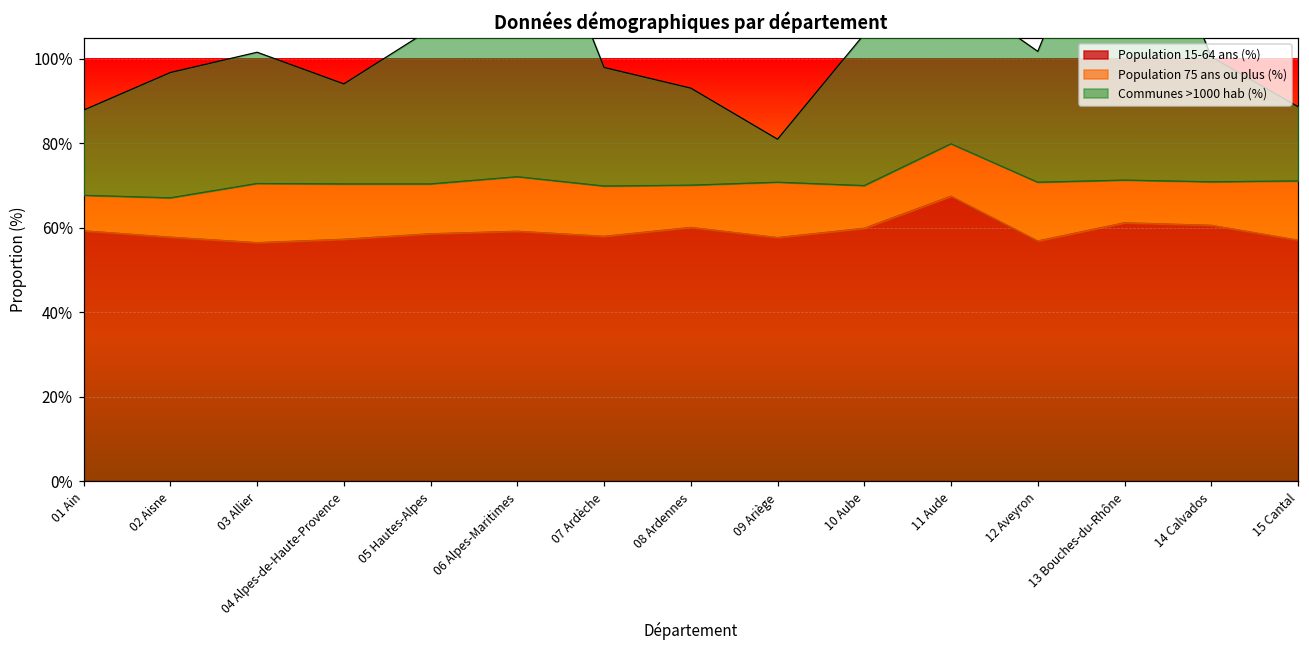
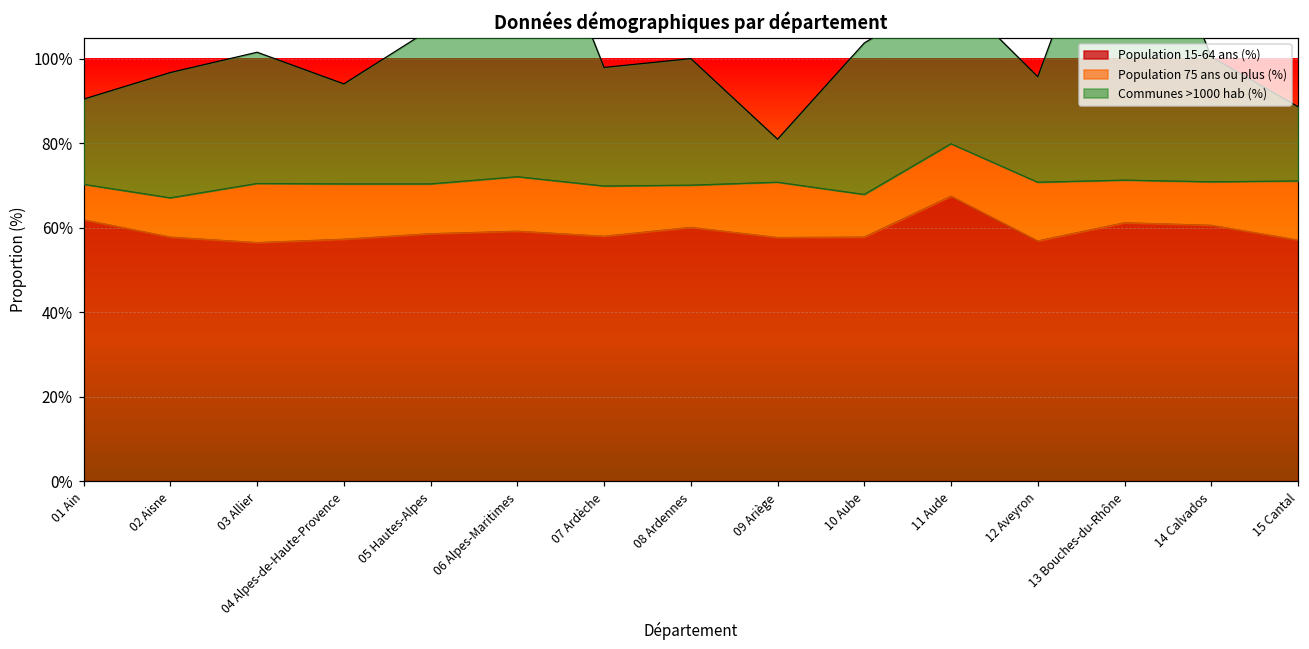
Population 15-64 ans (%), 01 Ain: 59% -> 62%
Communes >1000 hab (%), 08 Ardennes: 23% -> 30%
Population 15-64 ans (%), 10 Aube: 60% -> 58%
Communes >1000 hab (%), 12 Aveyron: 31% -> 25%
